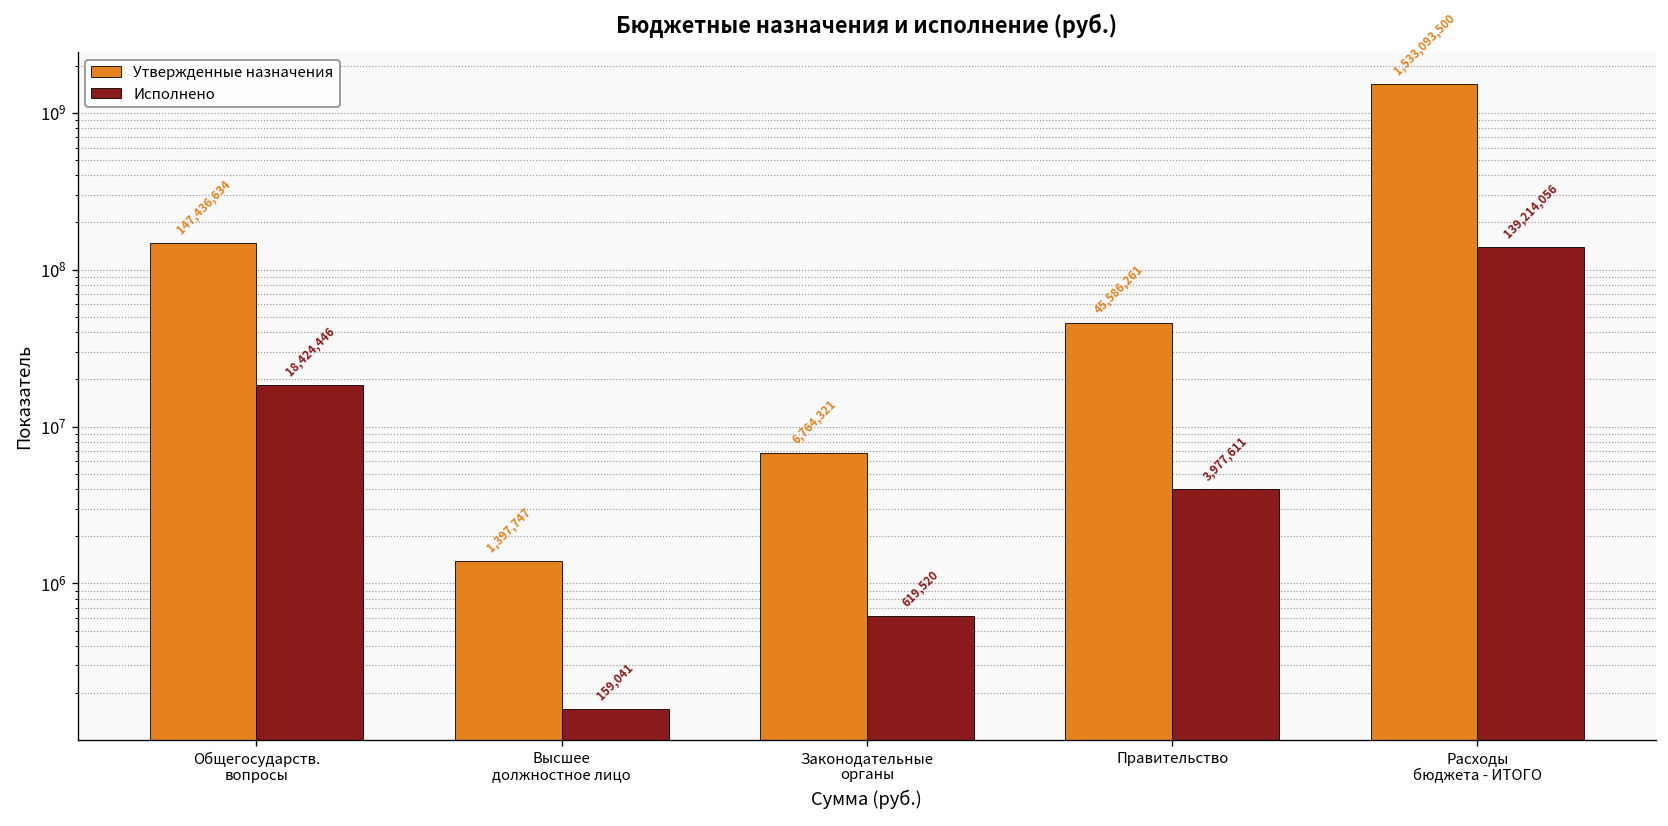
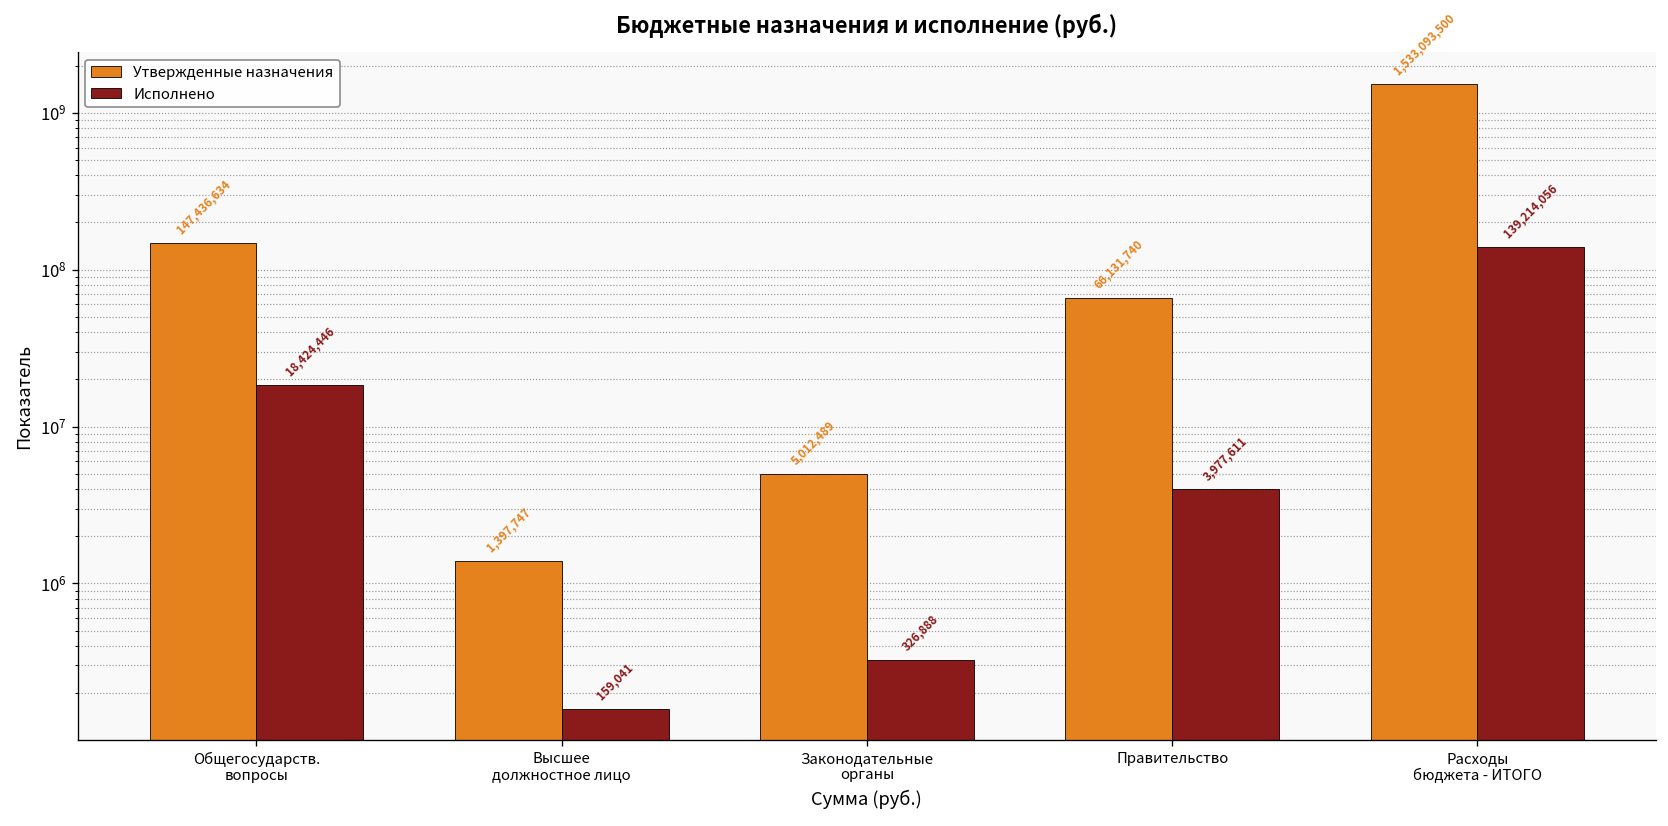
Утвержденные назначения, Законодательные органы: 6,764,321 -> 5,012,489
Исполнено, Законодательные органы: 619,520 -> 326,888
Утвержденные назначения, Правительство: 45,586,261 -> 66,131,740
